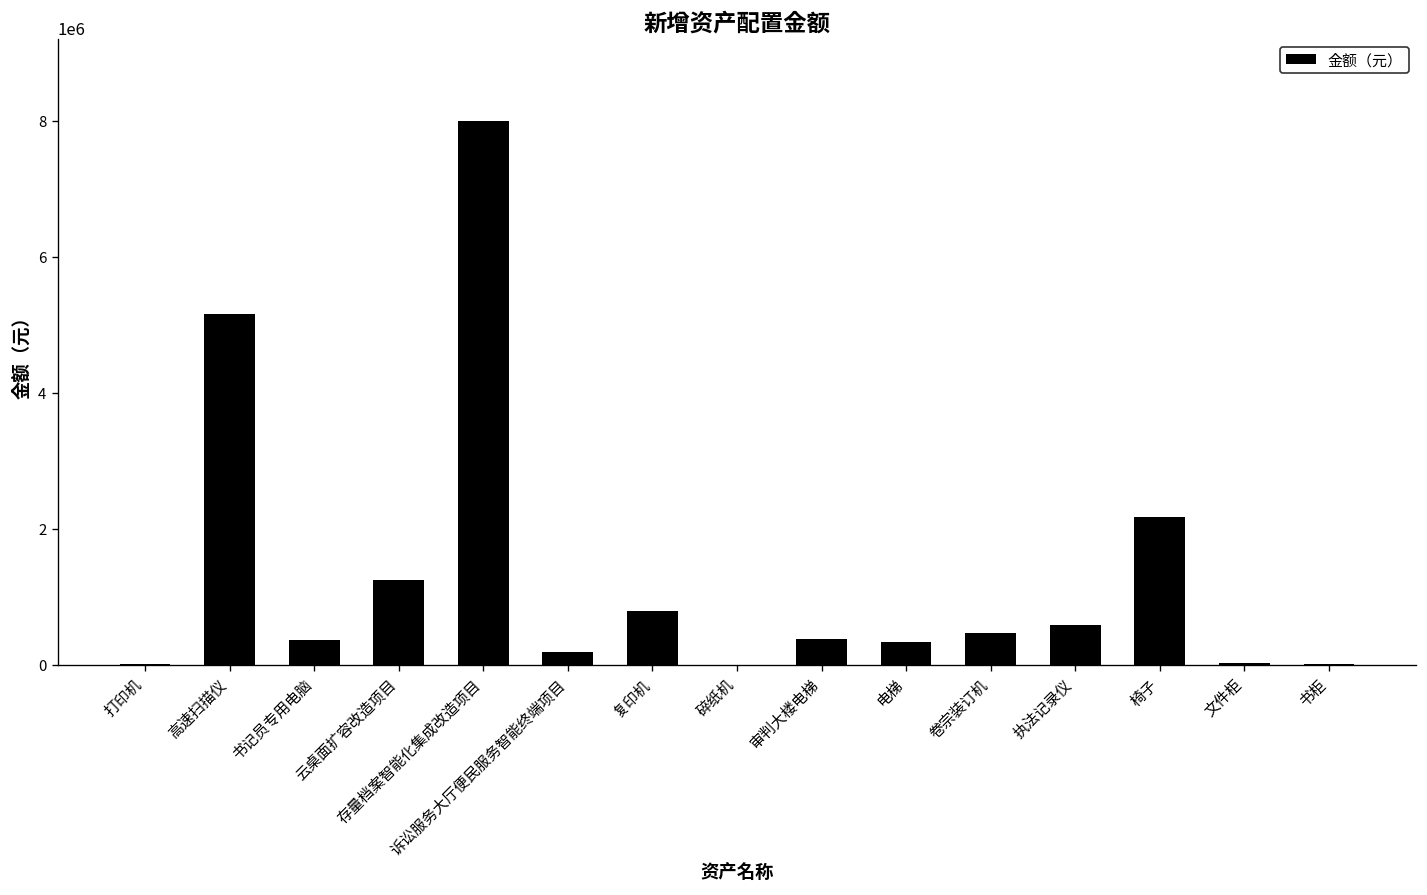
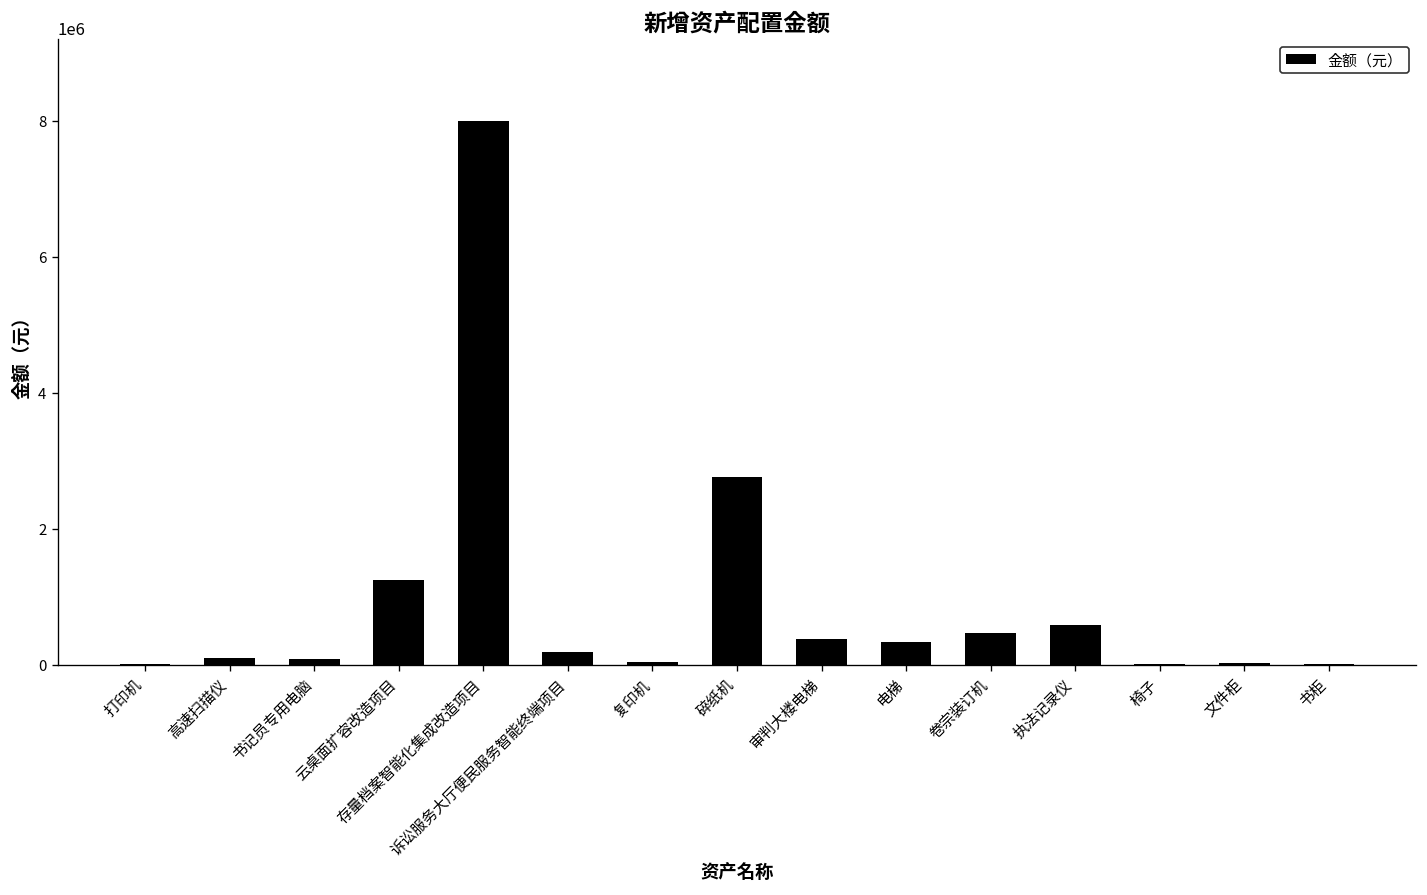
高速扫描仪: 5200000 -> 100000
书记员专用电脑: 400000 -> 100000
复印机: 800000 -> 0
碎纸机: 0 -> 2800000
椅子: 2200000 -> 0
